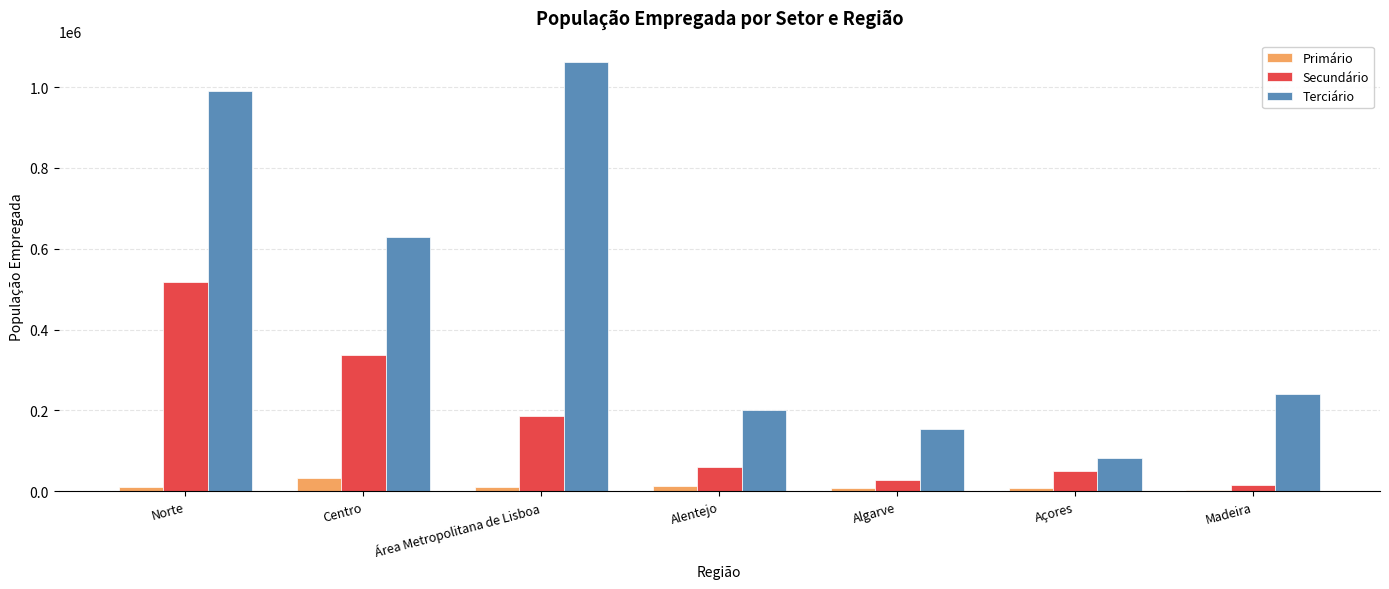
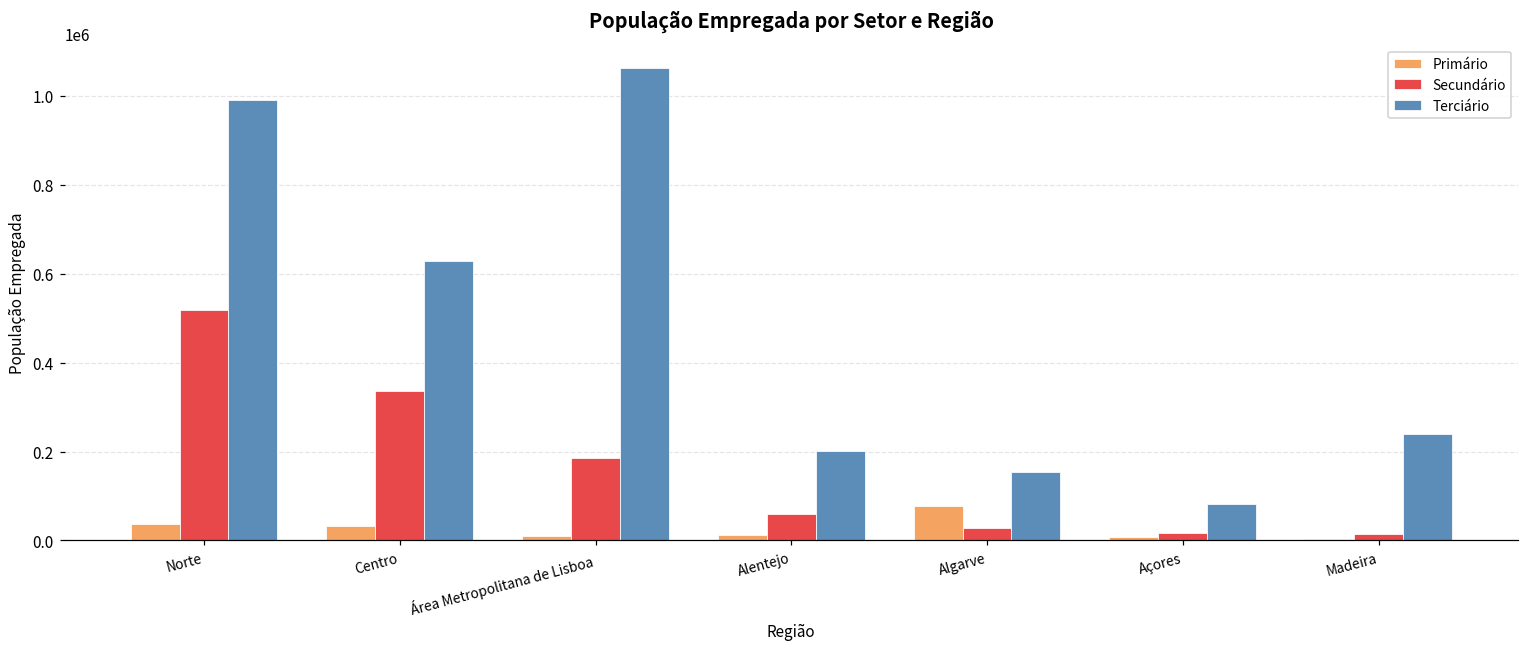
Primário, Norte: 10000 -> 40000
Primário, Algarve: 10000 -> 80000
Secundário, Açores: 50000 -> 20000
